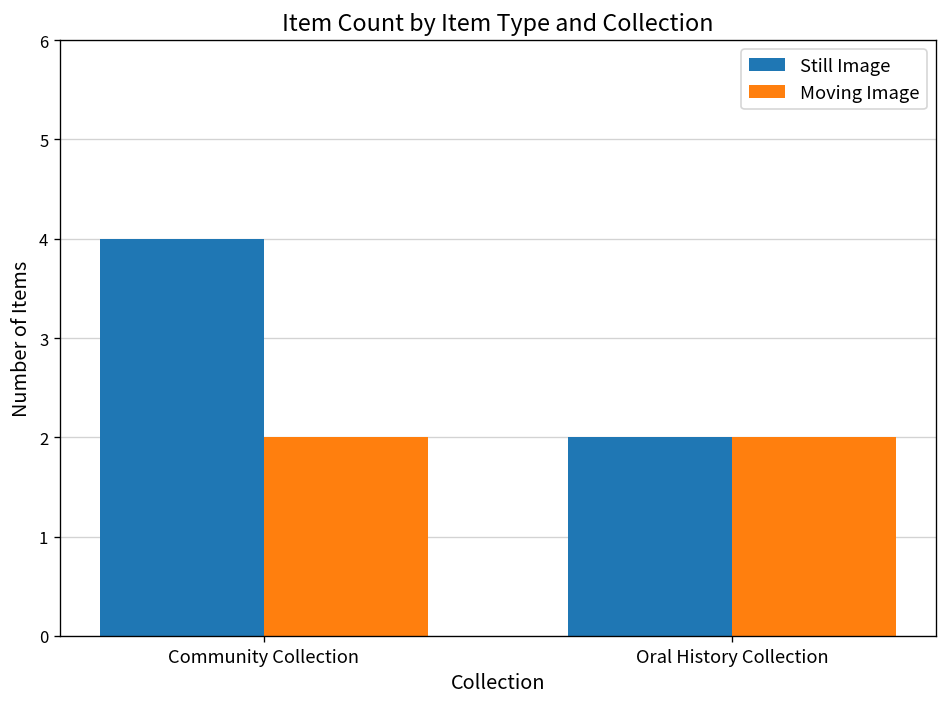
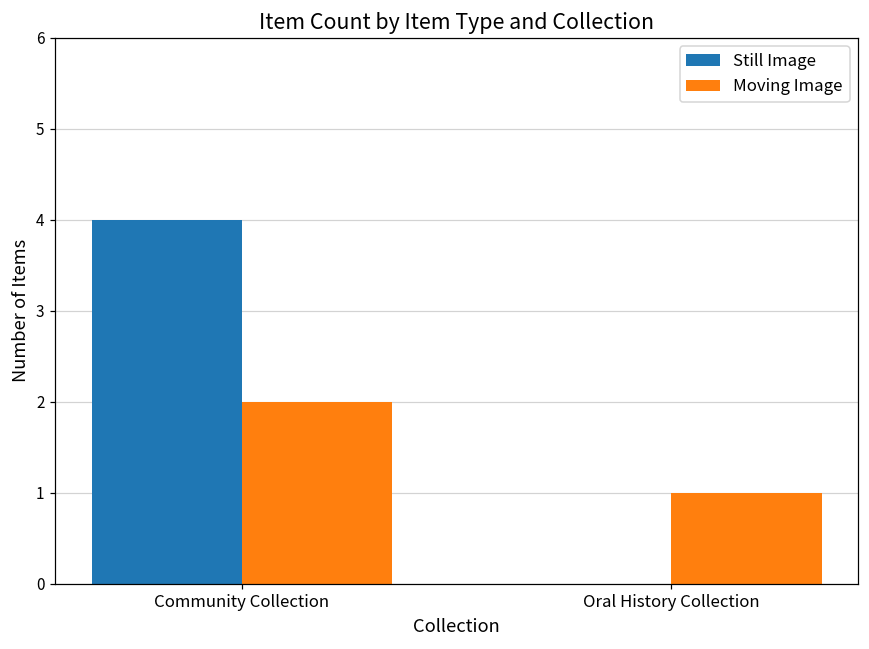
Still Image, Oral History Collection: 2 -> 0
Moving Image, Oral History Collection: 2 -> 1
